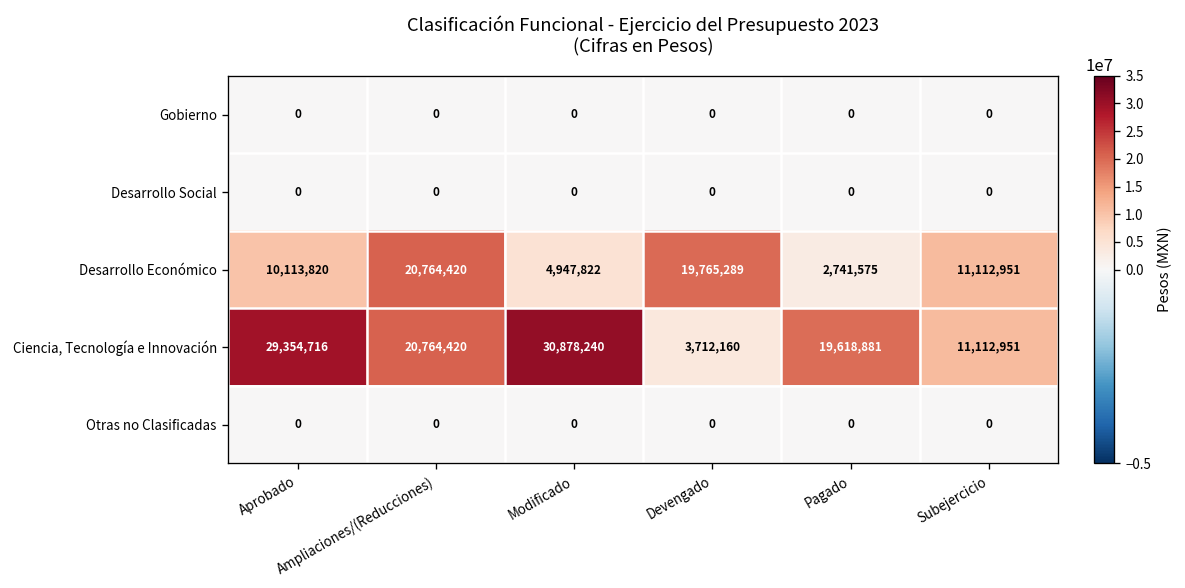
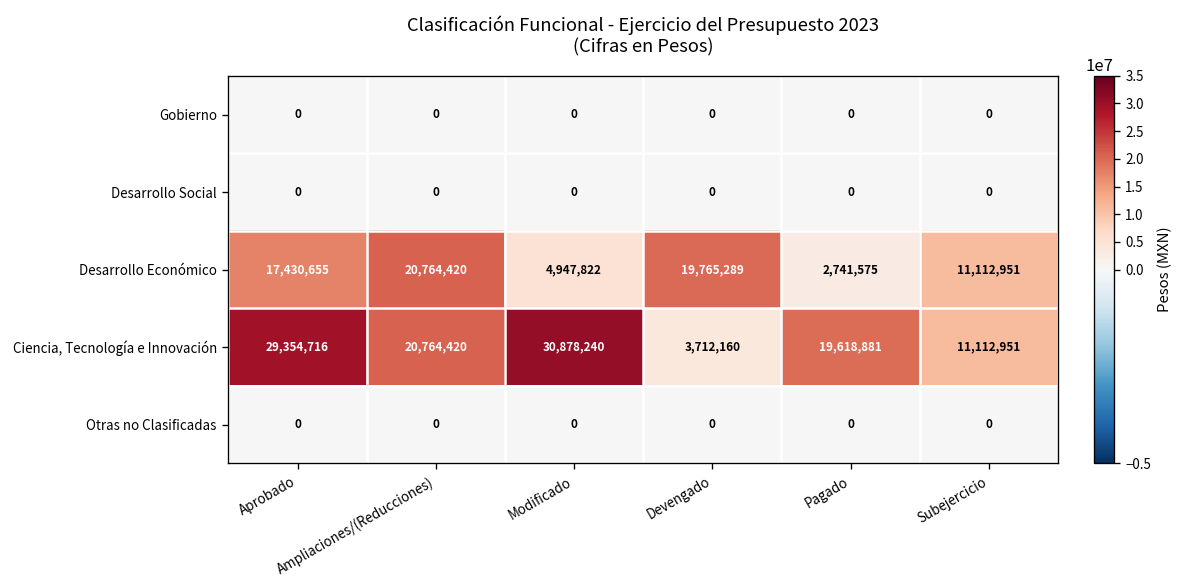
Desarrollo Económico, Aprobado: 10,113,820 -> 17,430,655
